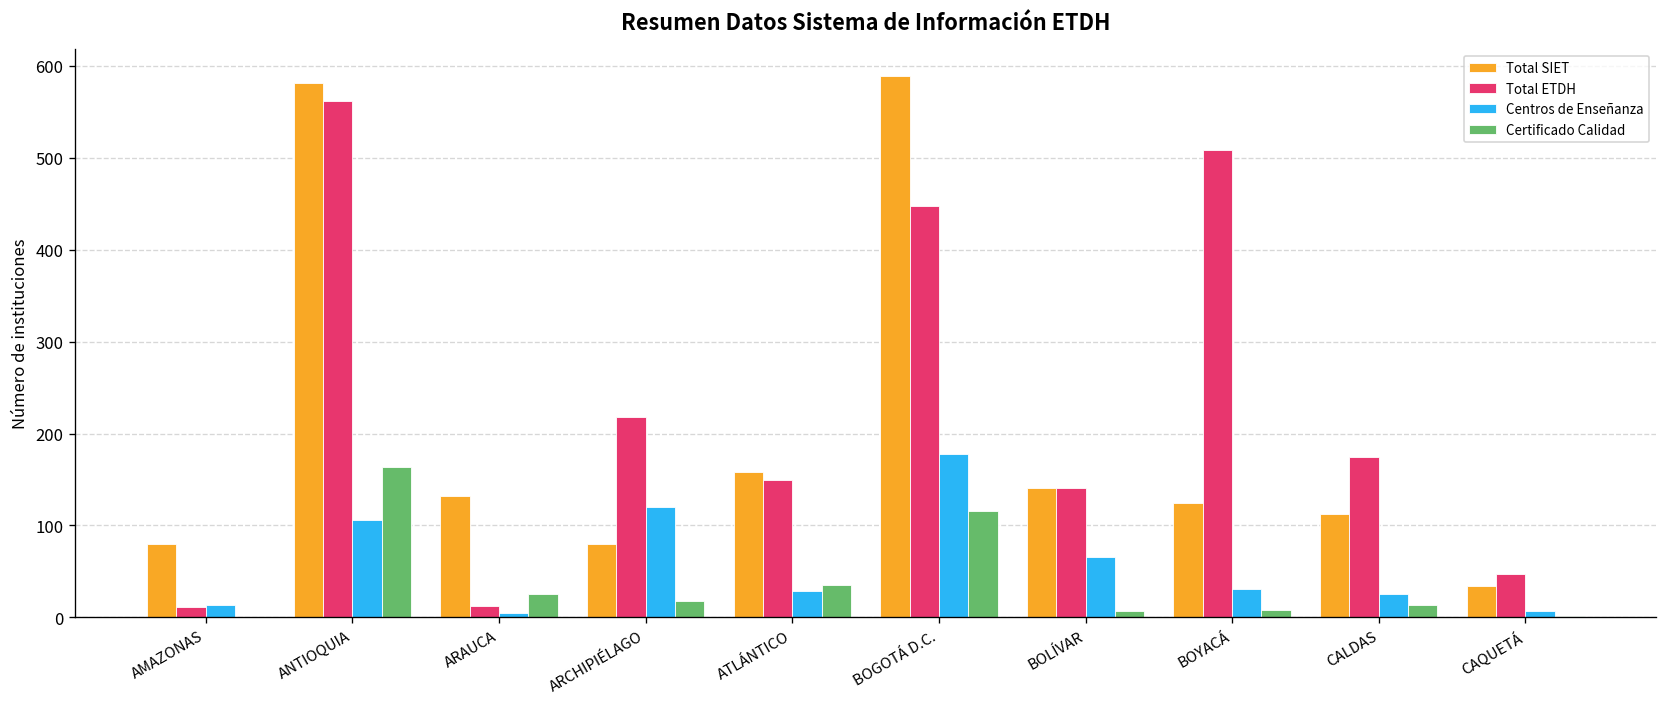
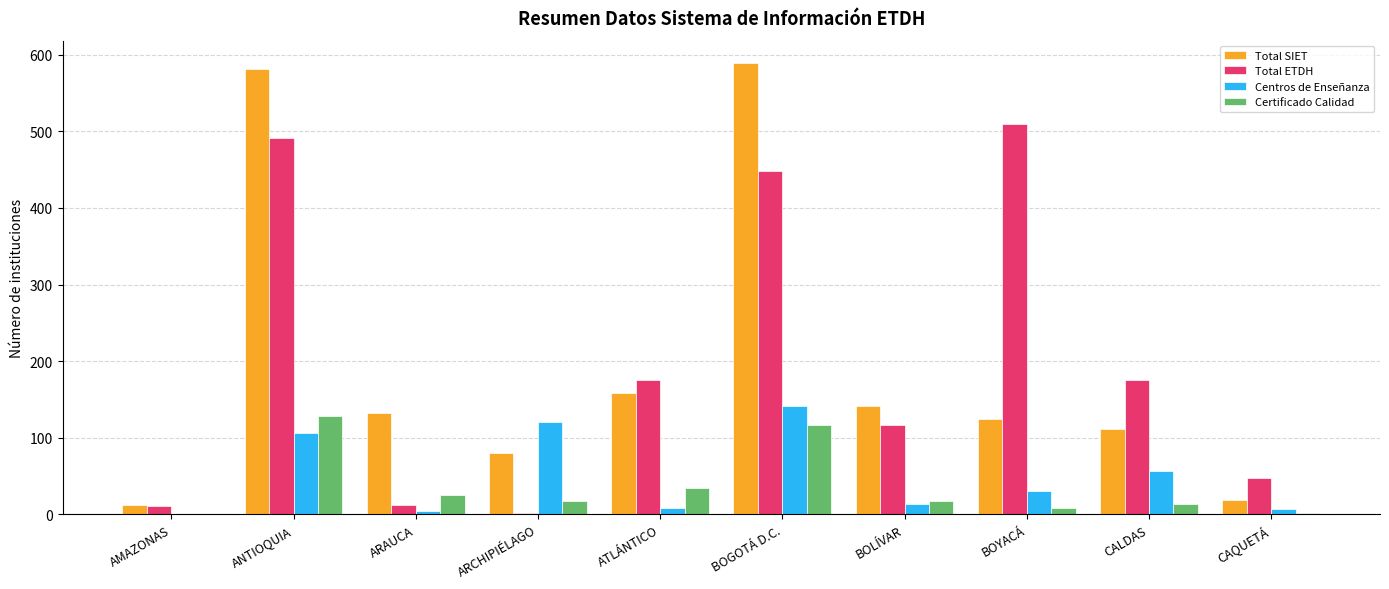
Total SIET, AMAZONAS: 80 -> 10
Centros de Enseñanza, AMAZONAS: 10 -> 0
Total ETDH, ANTIOQUIA: 560 -> 490
Certificado Calidad, ANTIOQUIA: 160 -> 130
Total ETDH, ARCHIPIÉLAGO: 220 -> 0
Total ETDH, ATLÁNTICO: 150 -> 180
Centros de Enseñanza, ATLÁNTICO: 30 -> 10
Centros de Enseñanza, BOGOTÁ D.C.: 180 -> 140
Total ETDH, BOLÍVAR: 140 -> 120
Centros de Enseñanza, BOLÍVAR: 70 -> 10
Certificado Calidad, BOLÍVAR: 10 -> 20
Centros de Enseñanza, CALDAS: 30 -> 60
Total SIET, CAQUETÁ: 30 -> 20
